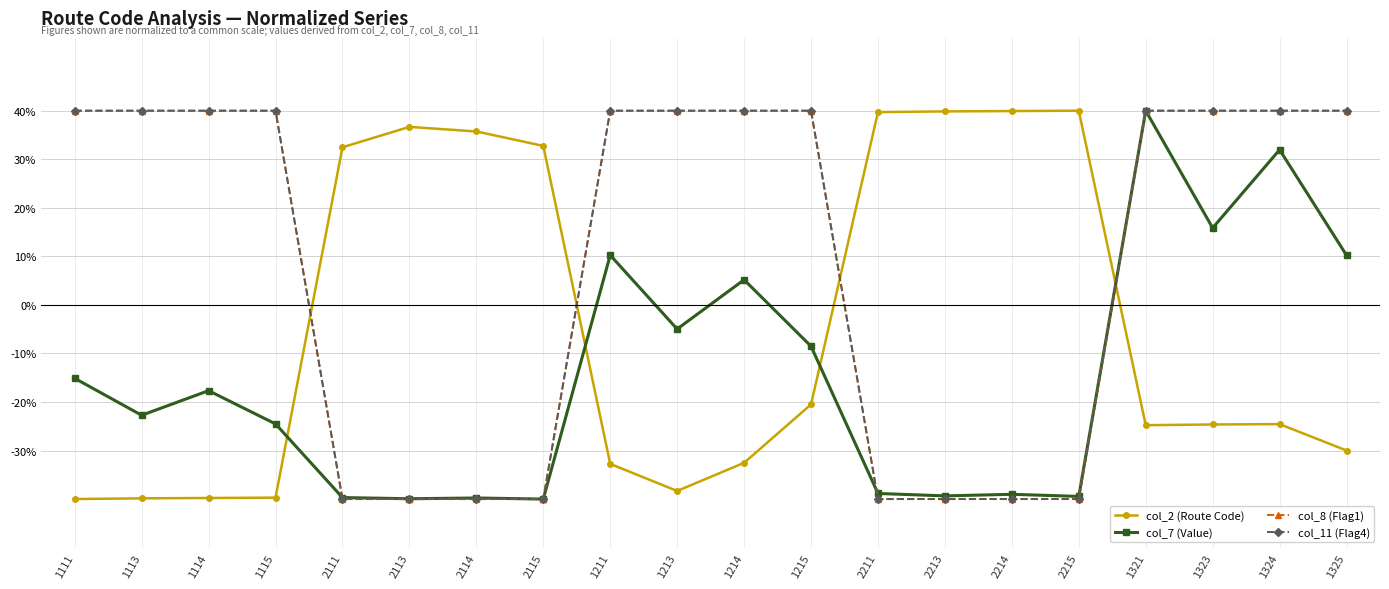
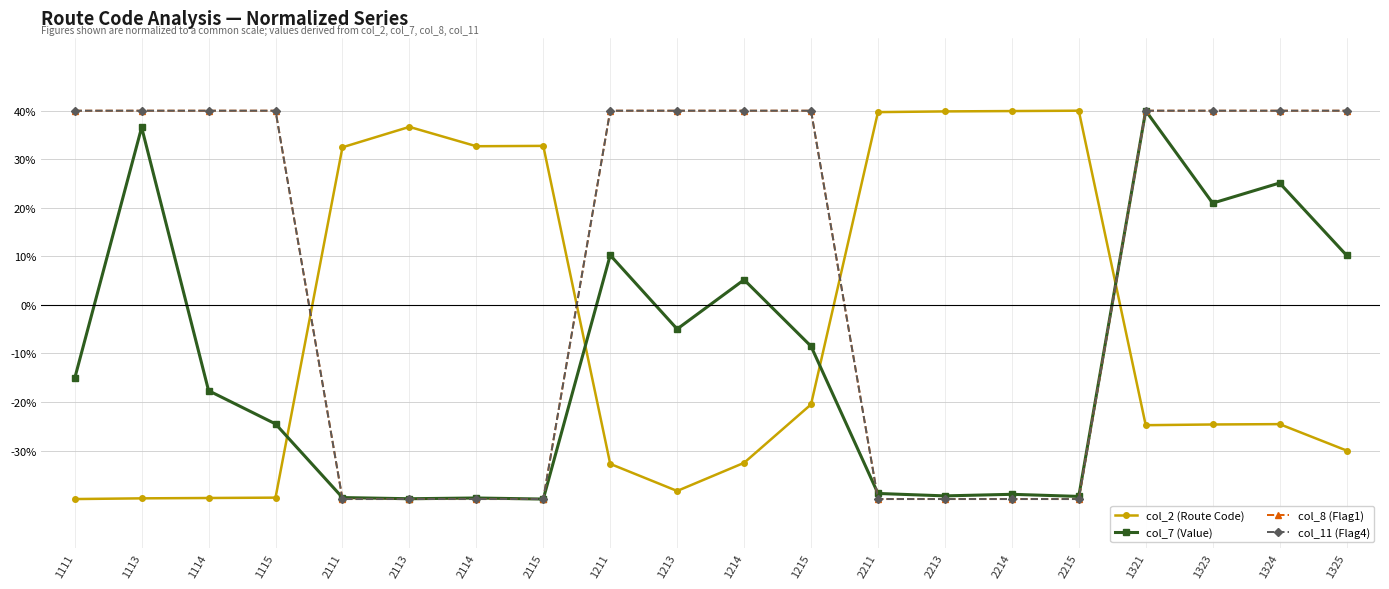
col_7 (Value), 1113: -23% -> 37%
col_2 (Route Code), 2114: 36% -> 33%
col_7 (Value), 1323: 16% -> 21%
col_7 (Value), 1324: 32% -> 25%
